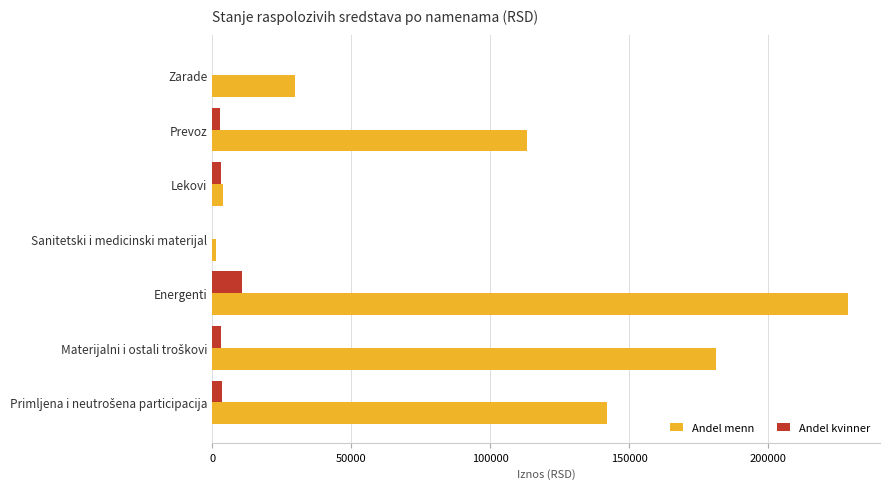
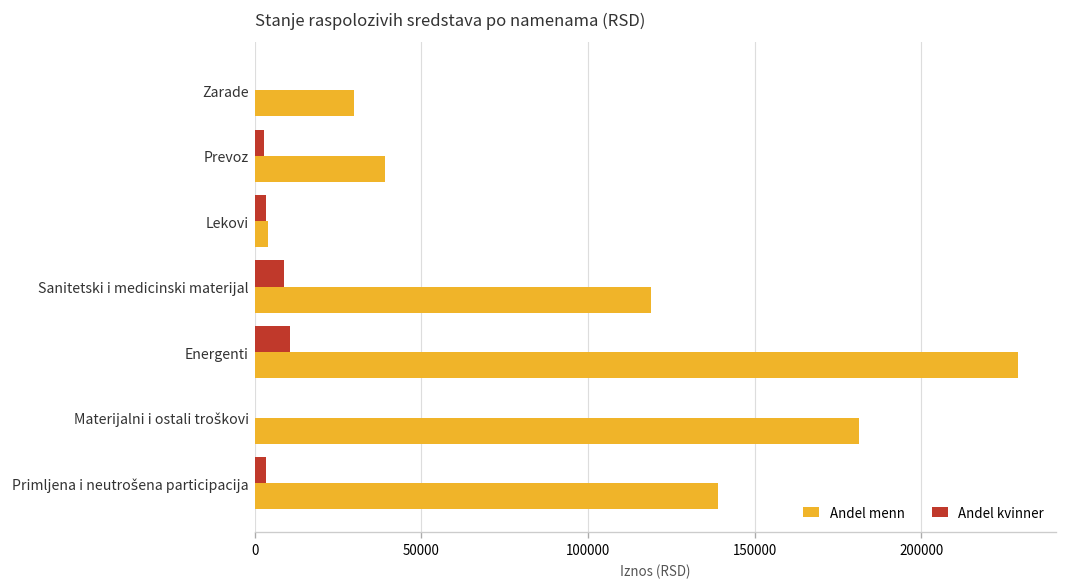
Andel menn, Prevoz: 113000 -> 39000
Andel kvinner, Sanitetski i medicinski materijal: 0 -> 9000
Andel menn, Sanitetski i medicinski materijal: 1000 -> 119000
Andel kvinner, Materijalni i ostali troškovi: 3000 -> 0
Andel menn, Primljena i neutrošena participacija: 142000 -> 139000
